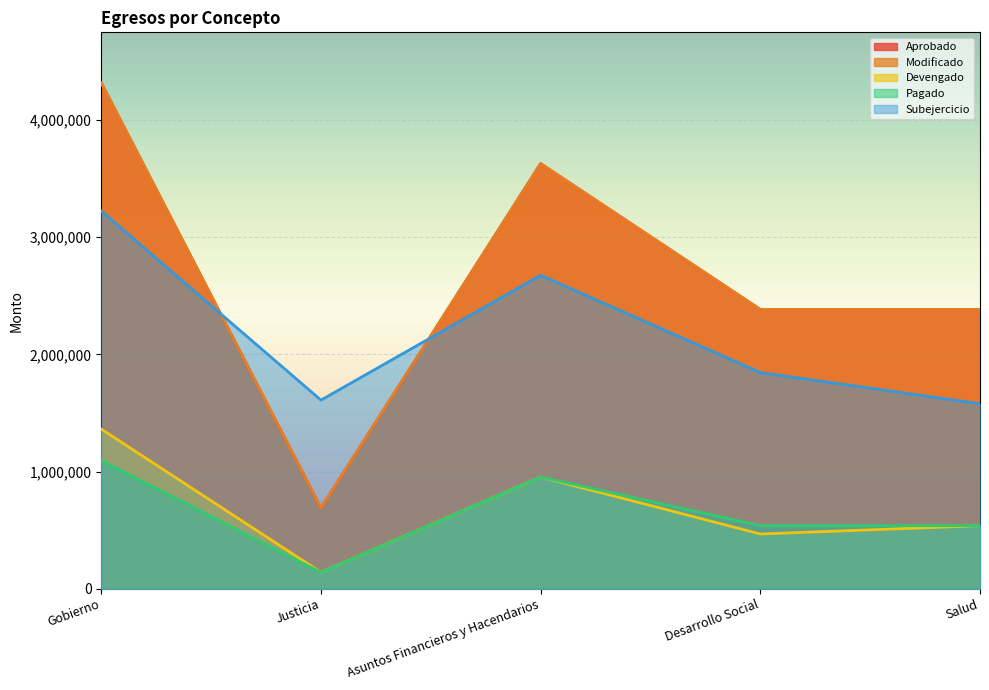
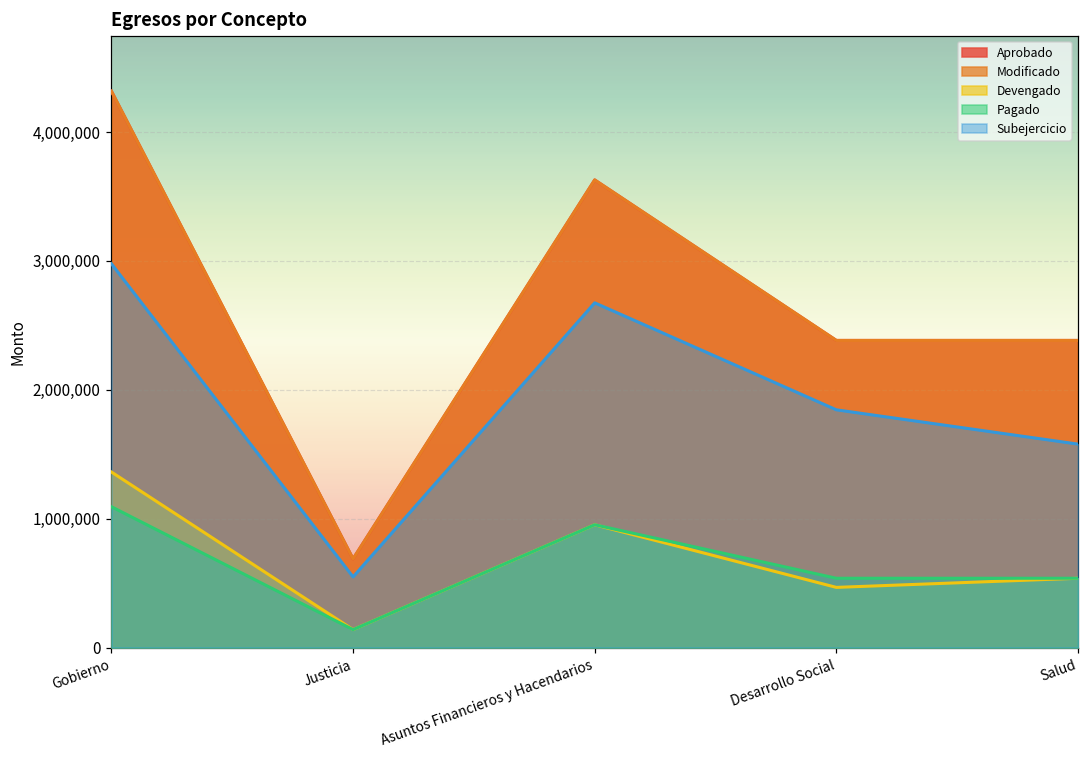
Subejercicio, Gobierno: 3,220,000 -> 2,980,000
Subejercicio, Justicia: 1,610,000 -> 550,000
